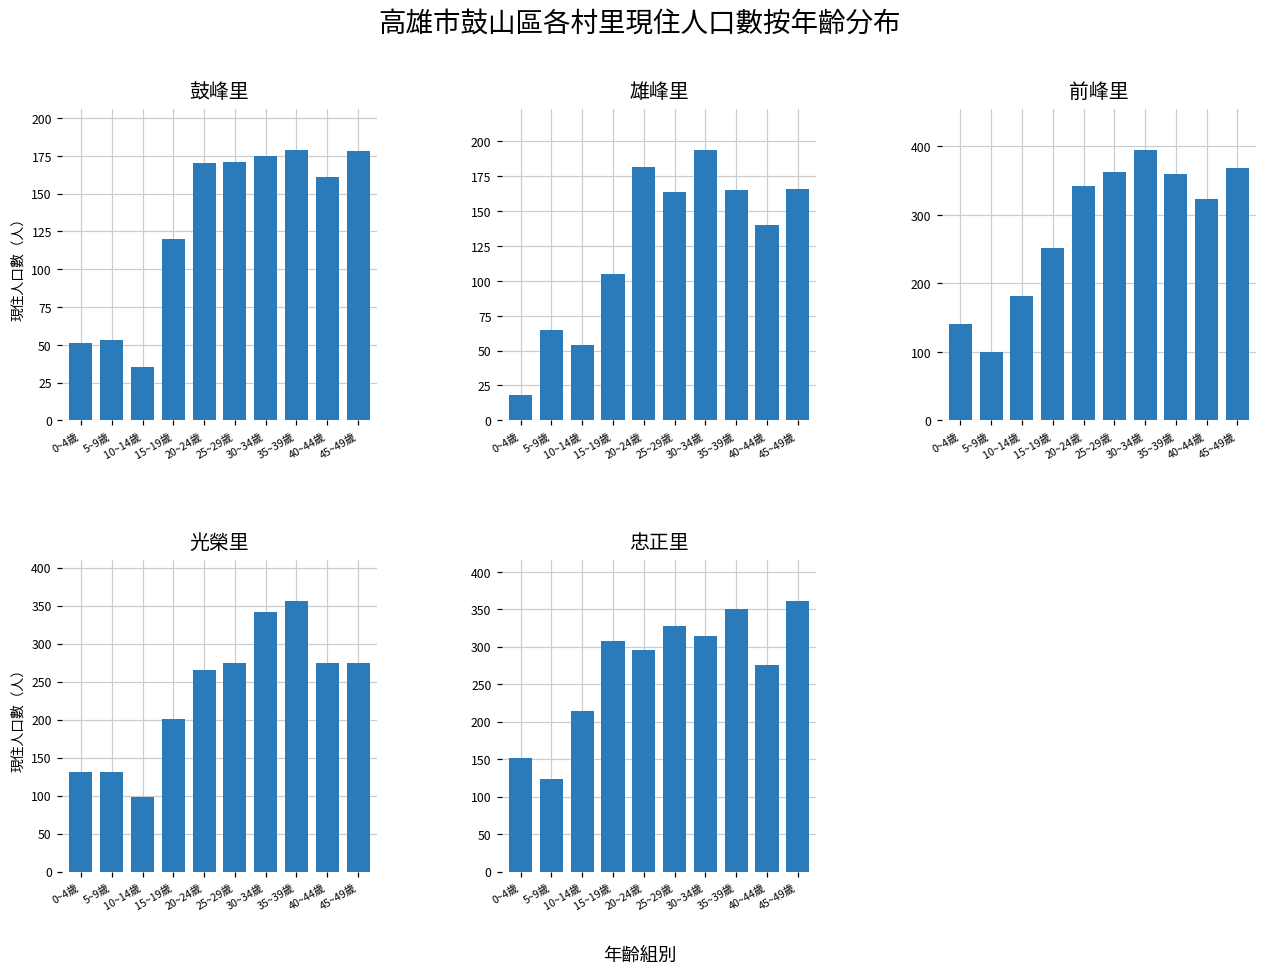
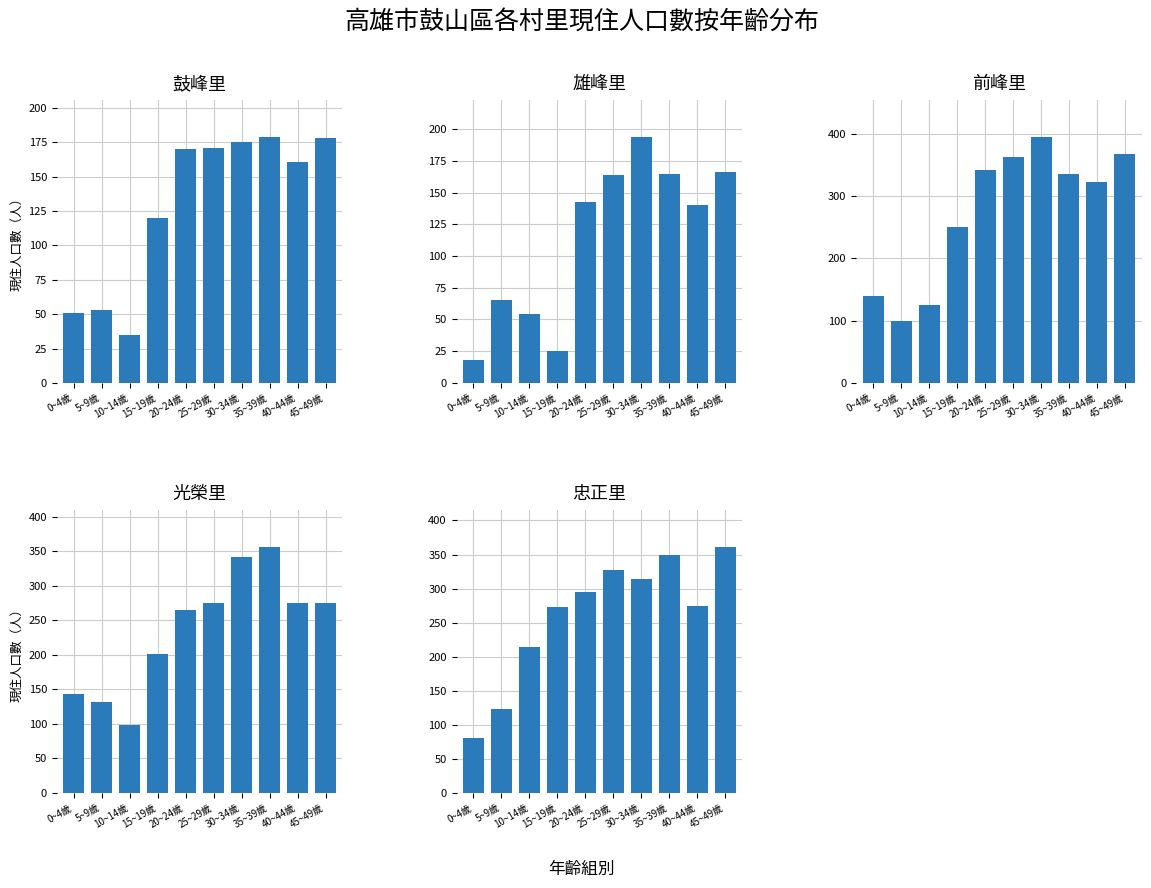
雄峰里, 15~19歲: 105 -> 25
雄峰里, 20~24歲: 182 -> 143
前峰里, 10~14歲: 180 -> 130
前峰里, 35~39歲: 360 -> 340
光榮里, 0~4歲: 130 -> 140
忠正里, 0~4歲: 150 -> 80
忠正里, 15~19歲: 310 -> 270
